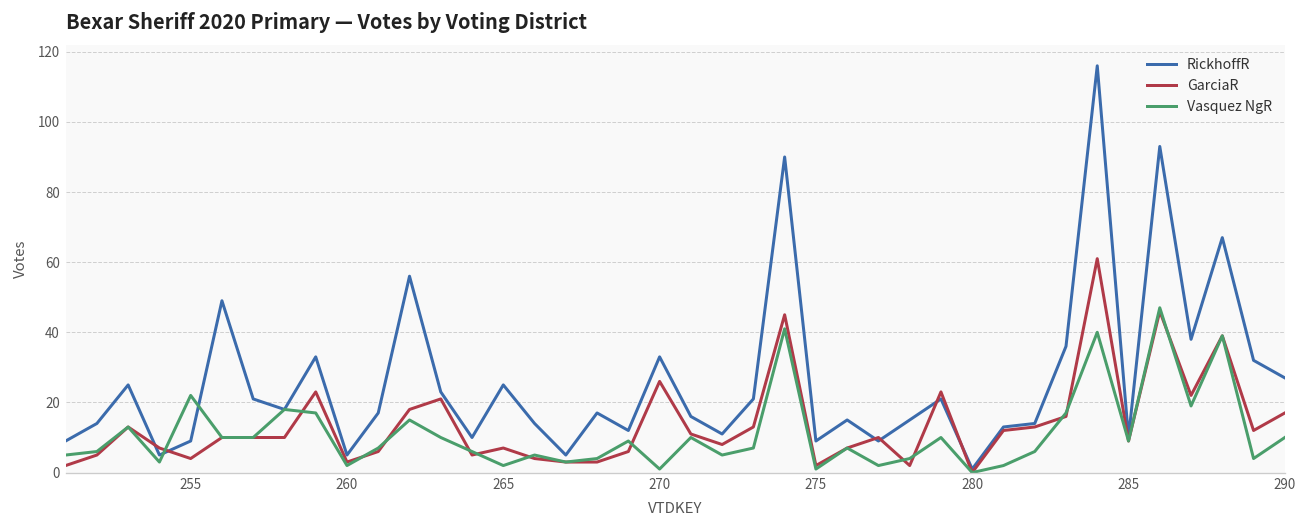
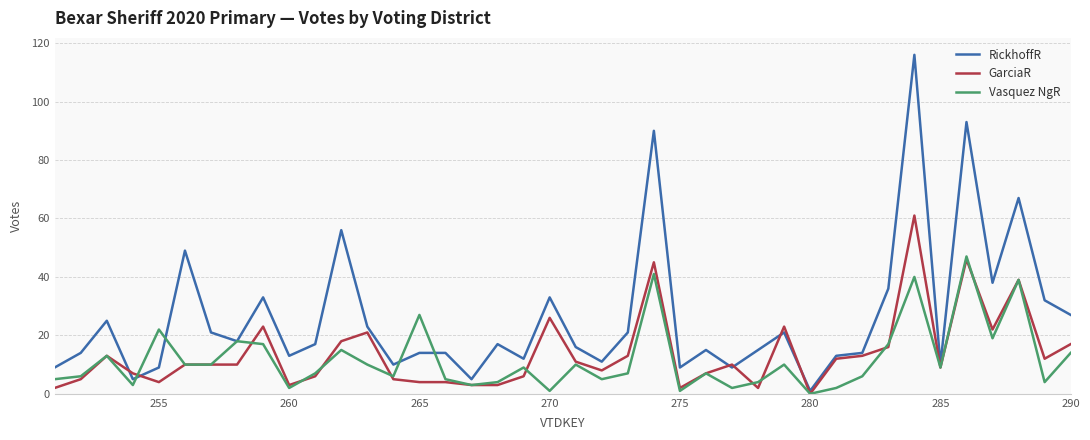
RickhoffR, 260: 5 -> 13
RickhoffR, 265: 25 -> 14
GarciaR, 265: 7 -> 4
Vasquez NgR, 265: 2 -> 27
Vasquez NgR, 290: 10 -> 14
